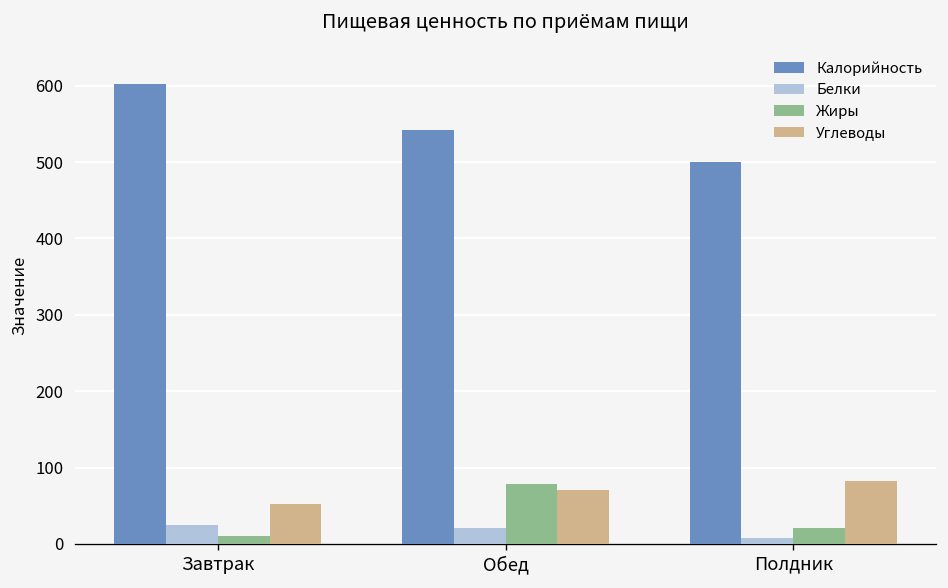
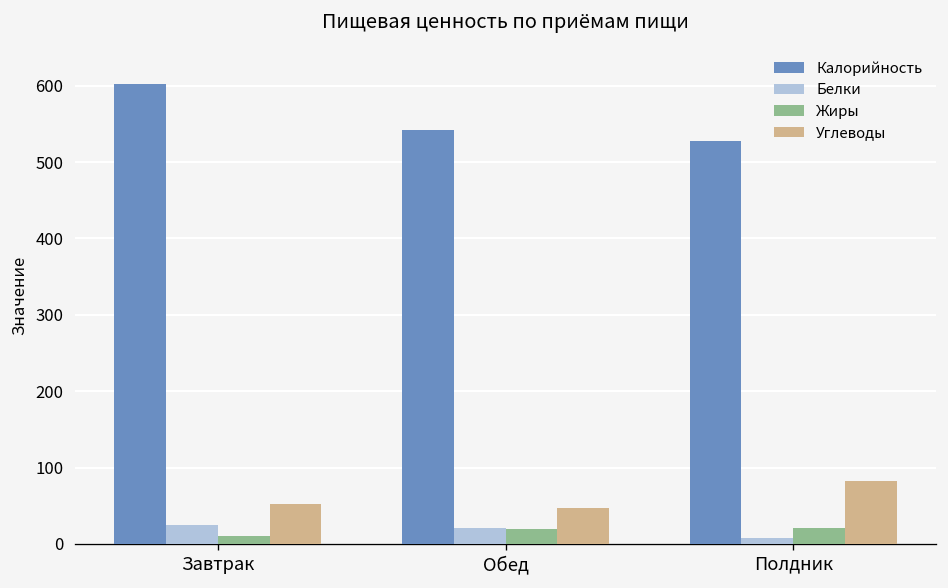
Жиры, Обед: 80 -> 20
Углеводы, Обед: 70 -> 50
Калорийность, Полдник: 500 -> 530
